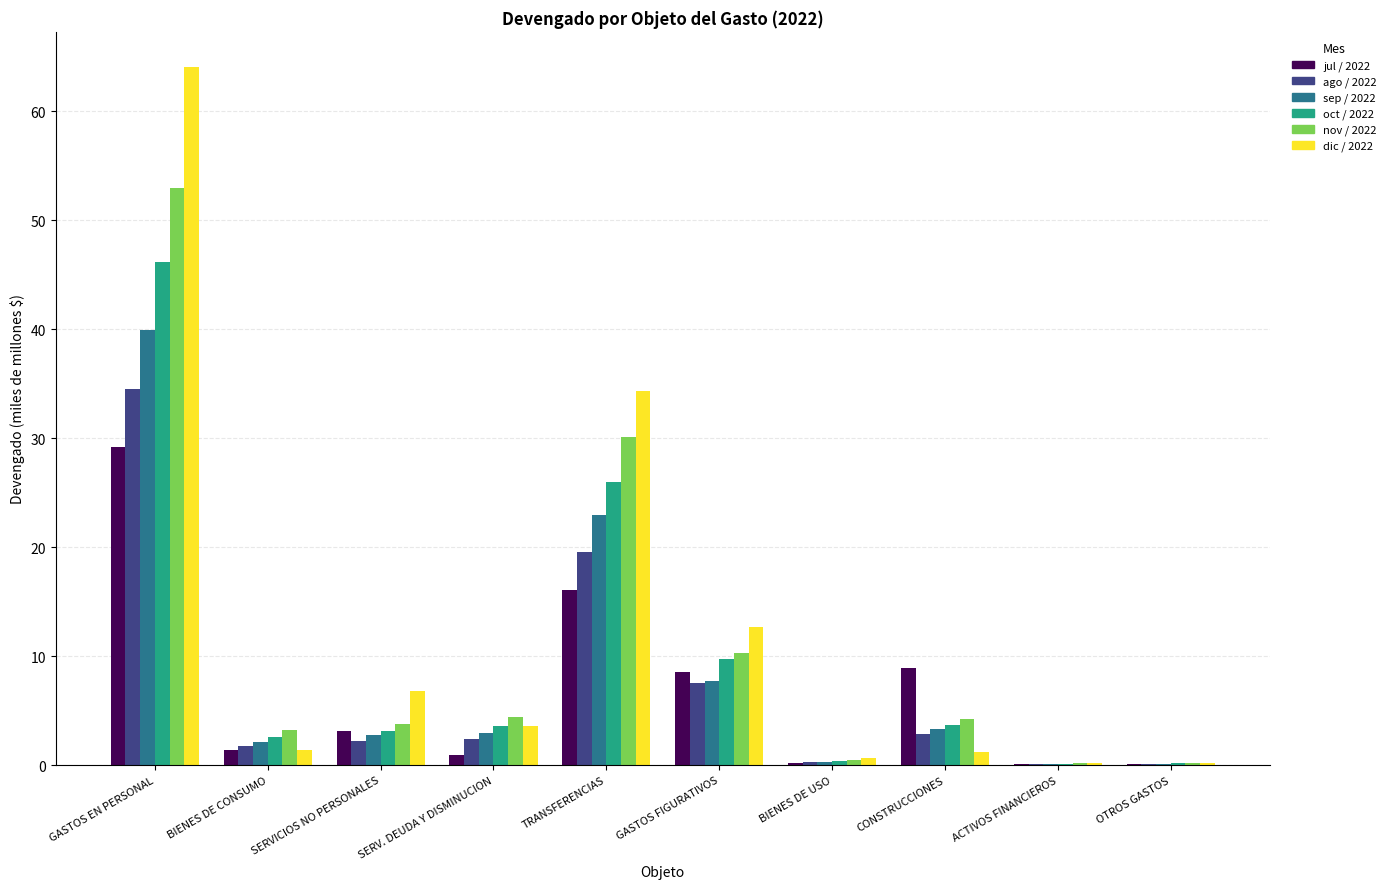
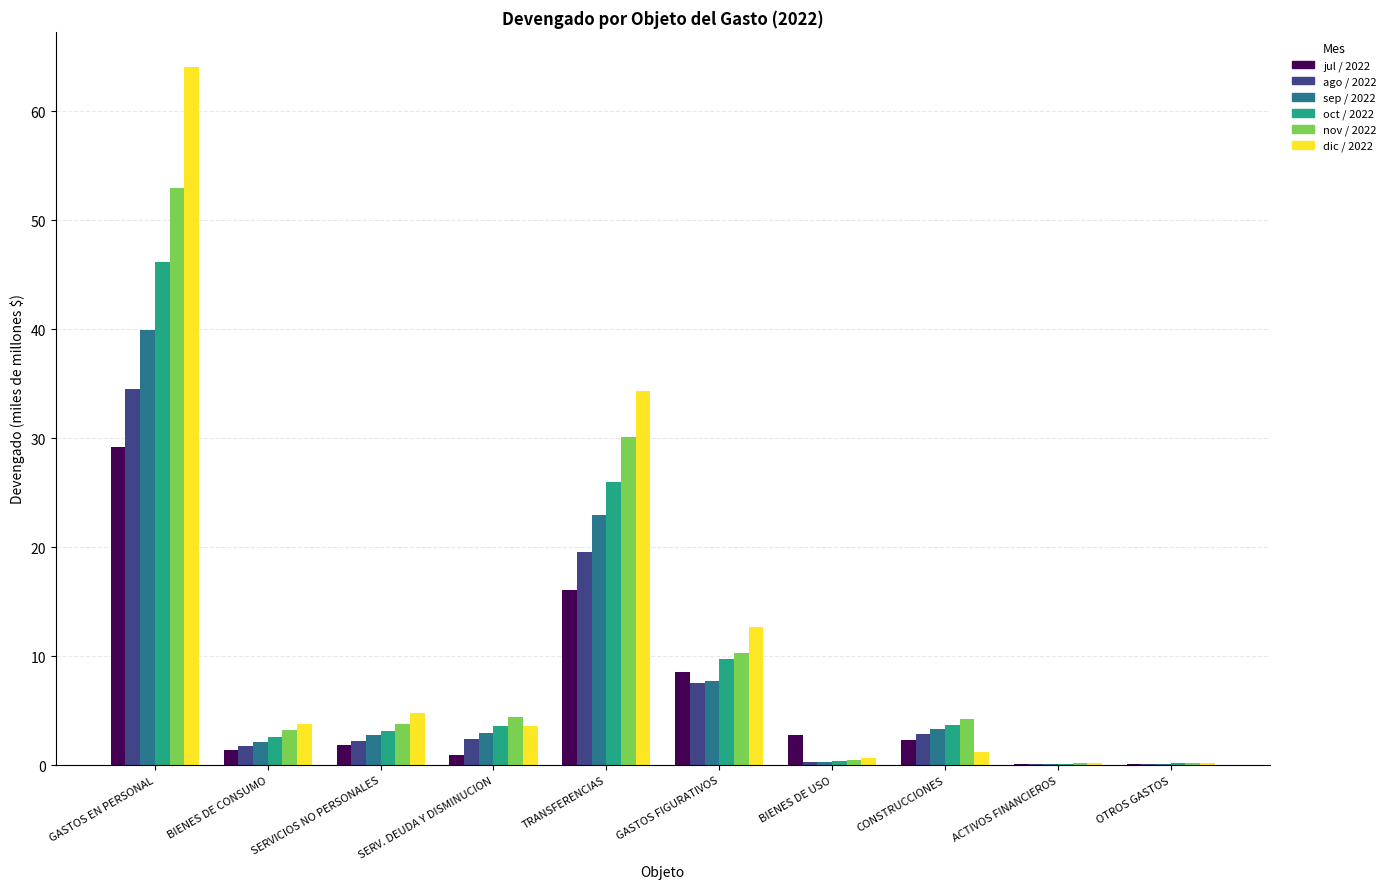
dic / 2022, BIENES DE CONSUMO: 1.4 -> 3.8
jul / 2022, SERVICIOS NO PERSONALES: 3.1 -> 1.9
dic / 2022, SERVICIOS NO PERSONALES: 6.8 -> 4.8
jul / 2022, BIENES DE USO: 0.2 -> 2.7
jul / 2022, CONSTRUCCIONES: 8.9 -> 2.3
